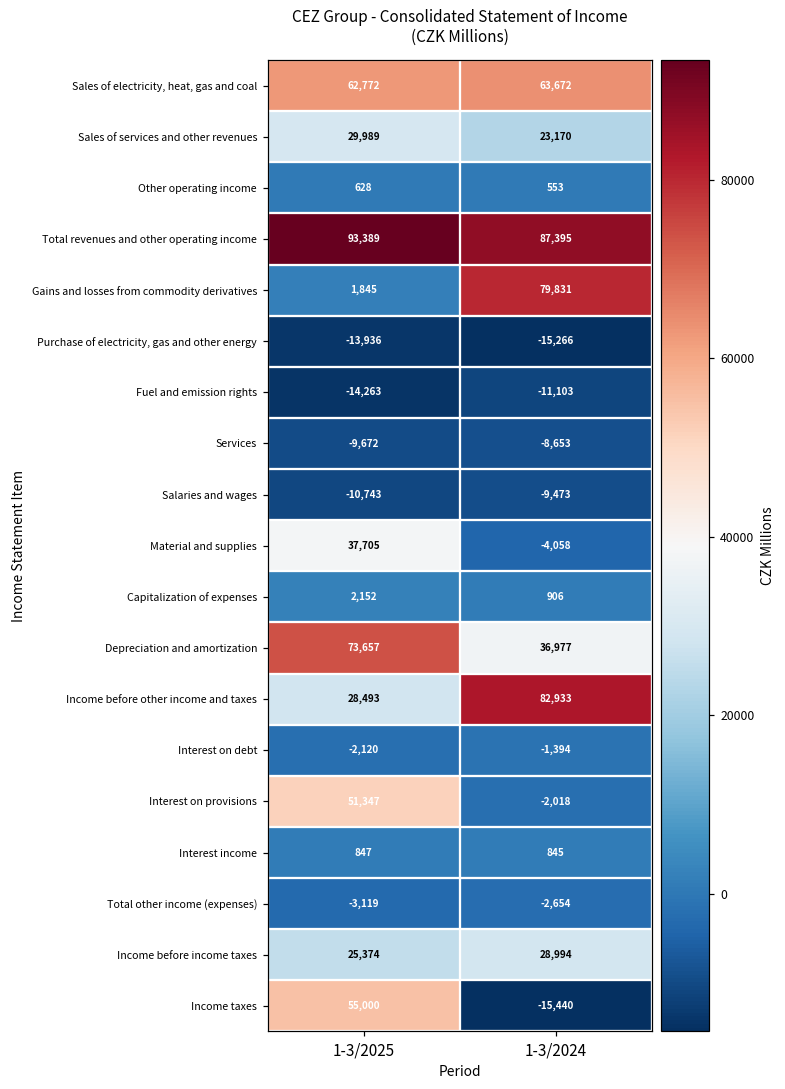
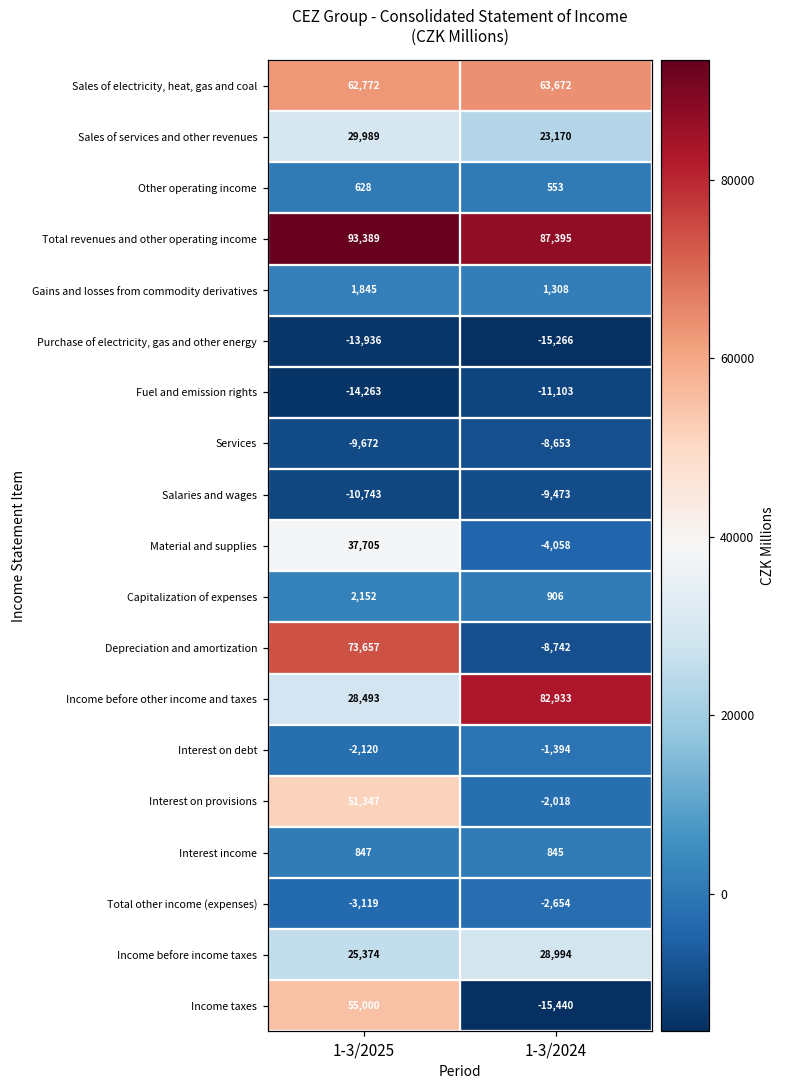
Gains and losses from commodity derivatives, 1-3/2024: 79,831 -> 1,308
Depreciation and amortization, 1-3/2024: 36,977 -> -8,742
